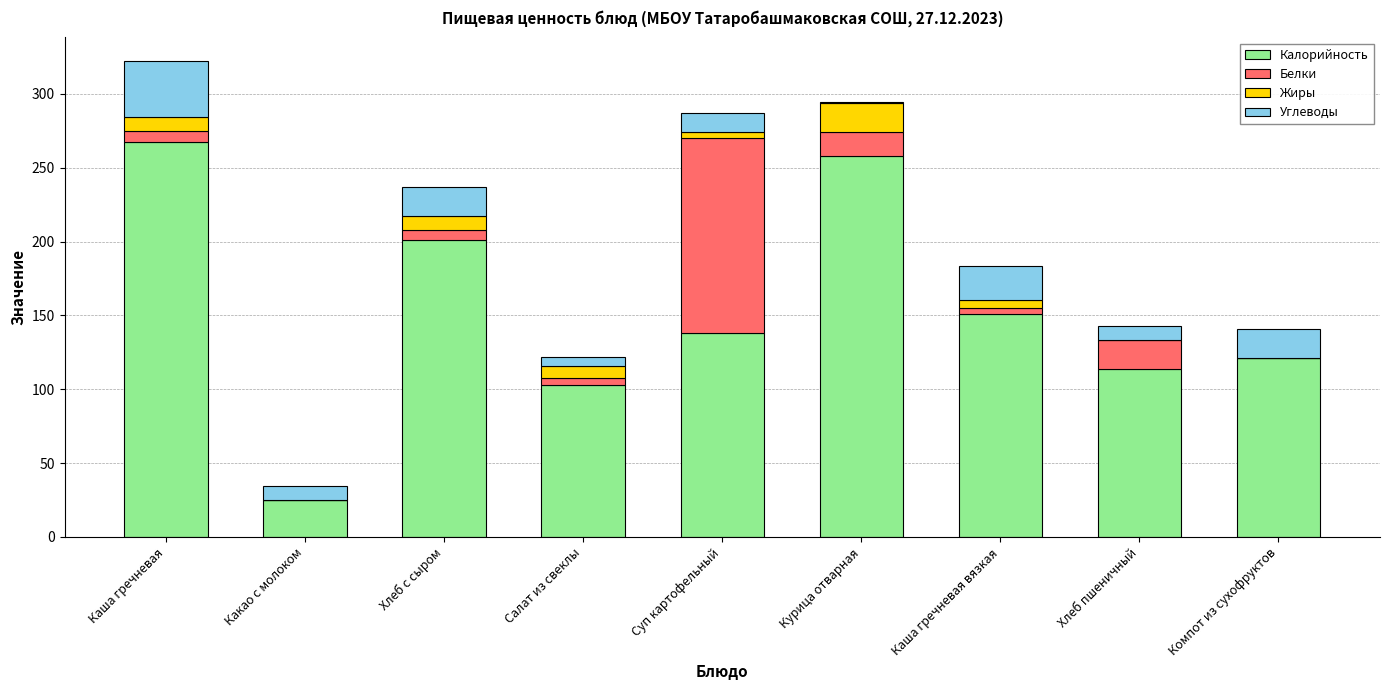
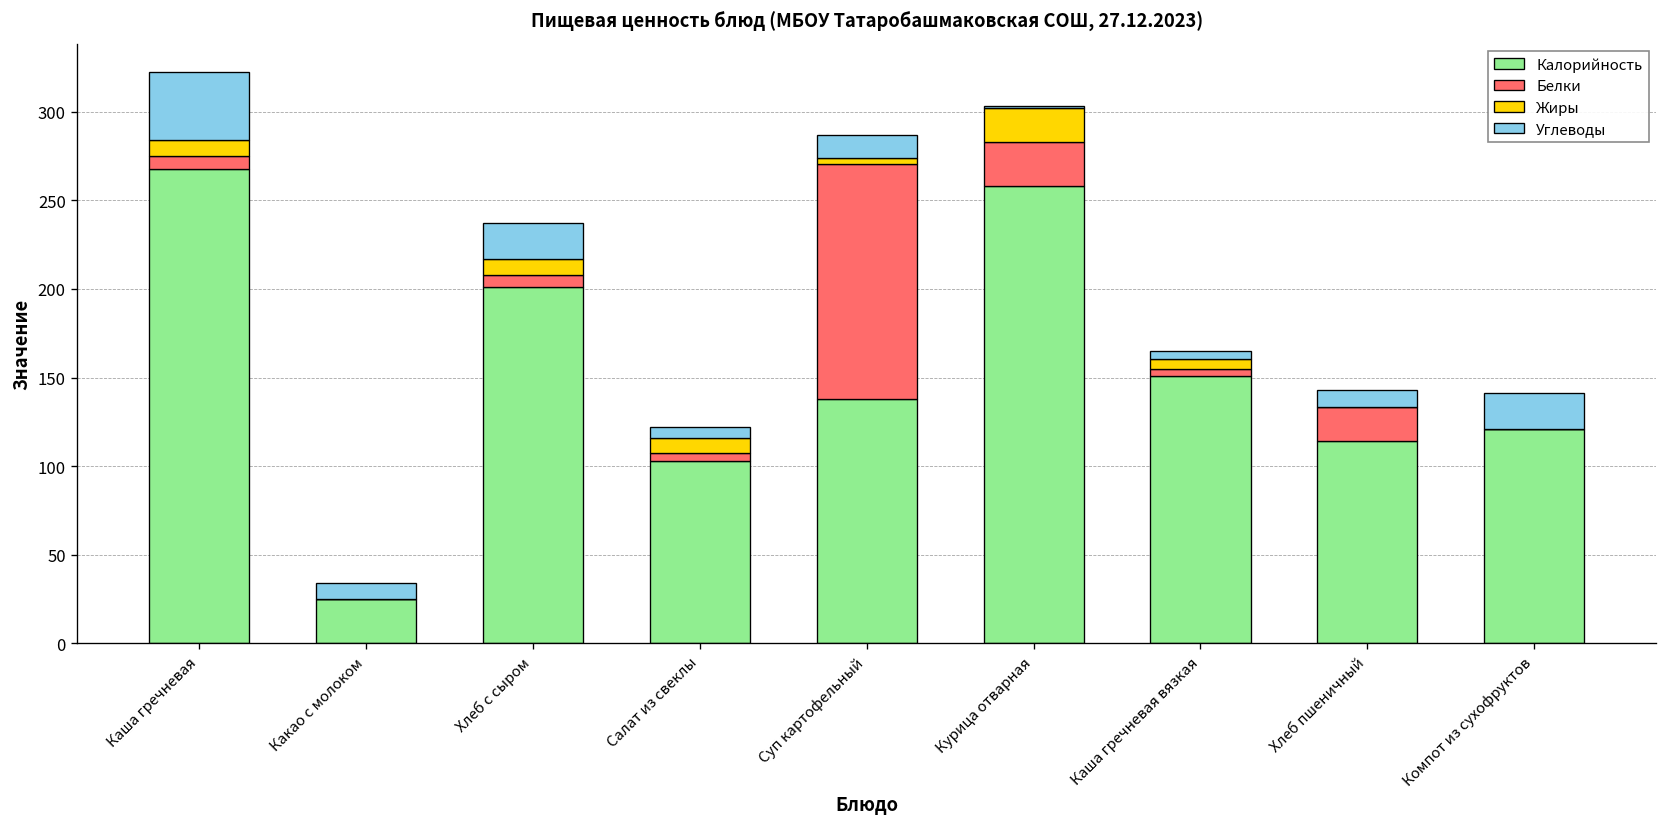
Белки, Курица отварная: 16 -> 25
Углеводы, Каша гречневая вязкая: 23 -> 5
